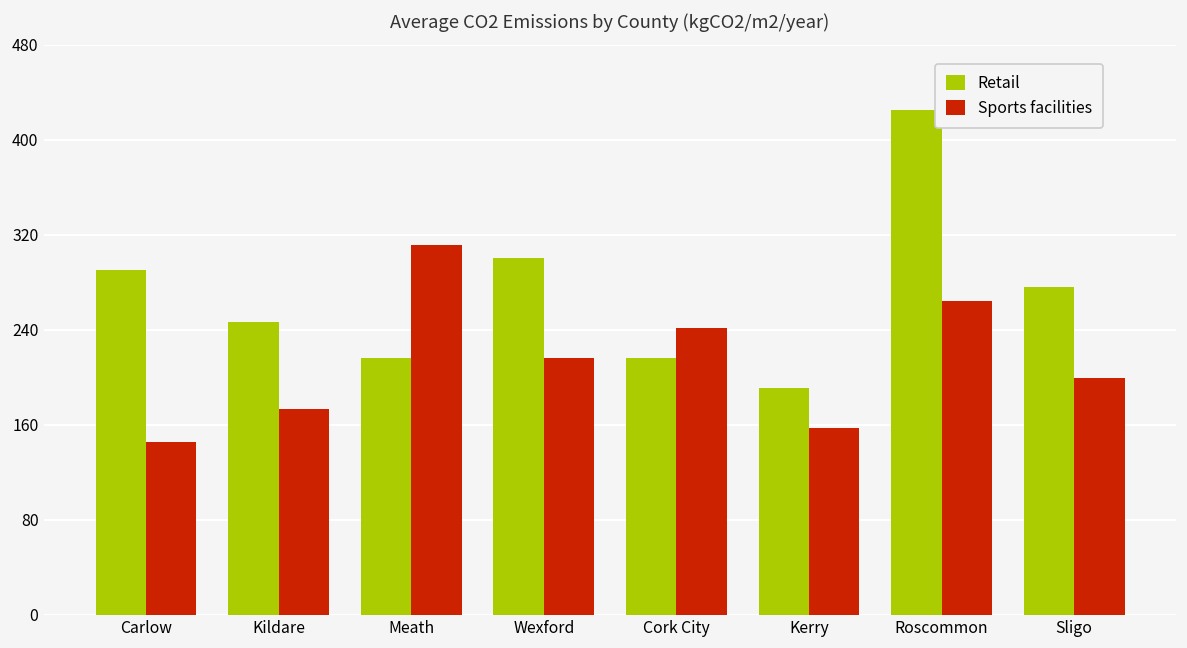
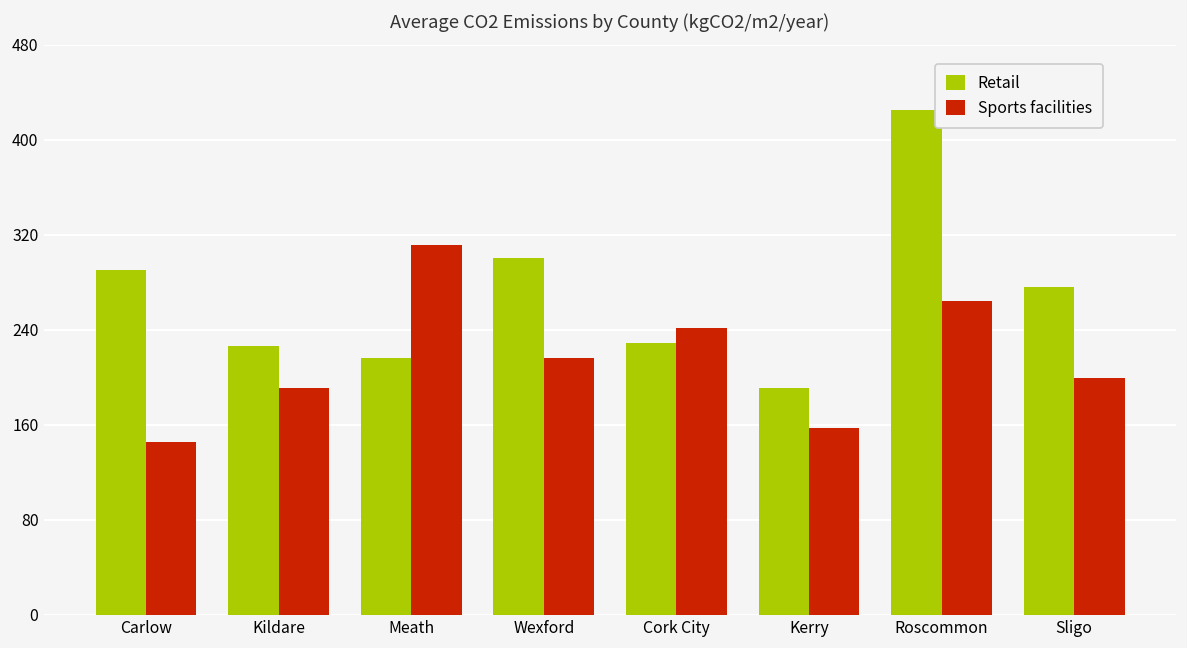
Retail, Kildare: 250 -> 230
Sports facilities, Kildare: 170 -> 190
Retail, Cork City: 220 -> 230
